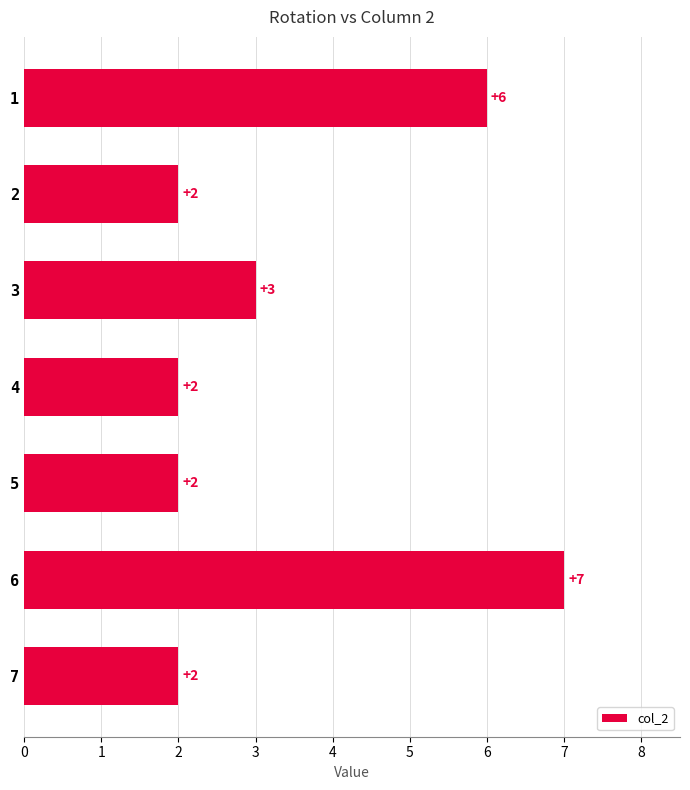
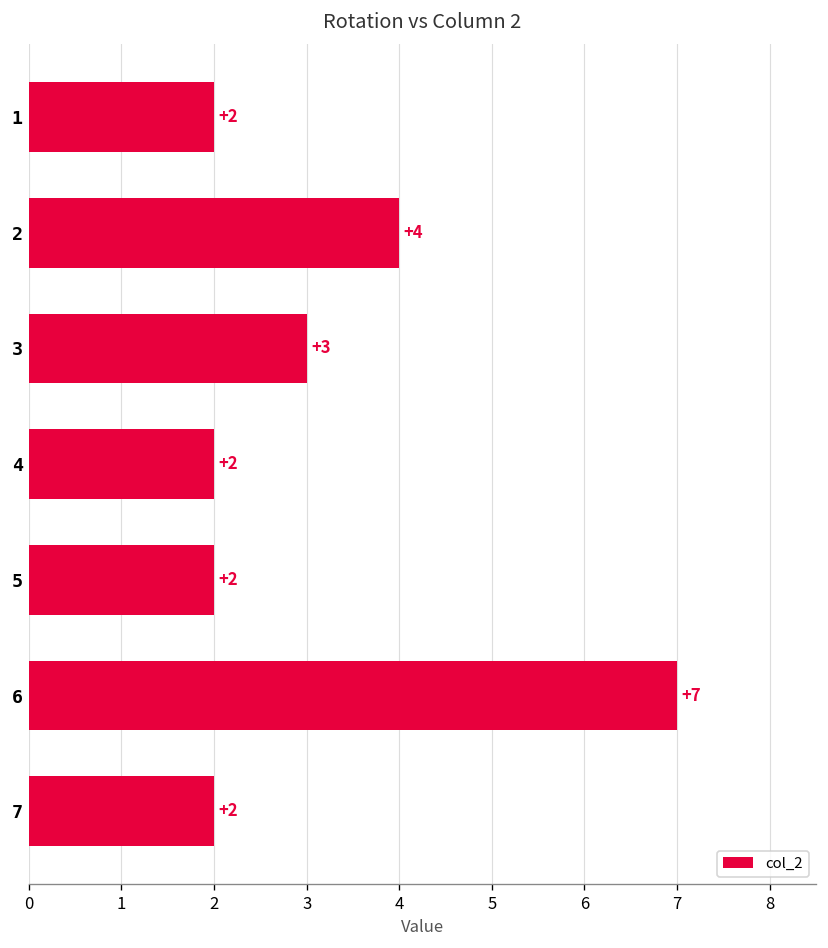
1: +6 -> +2
2: +2 -> +4
